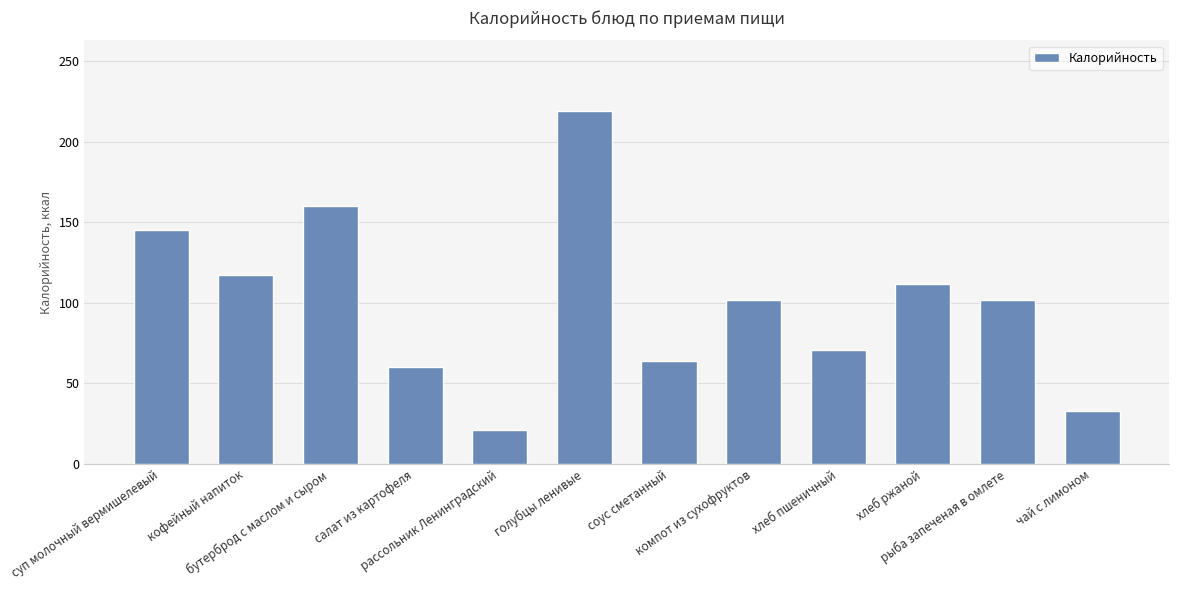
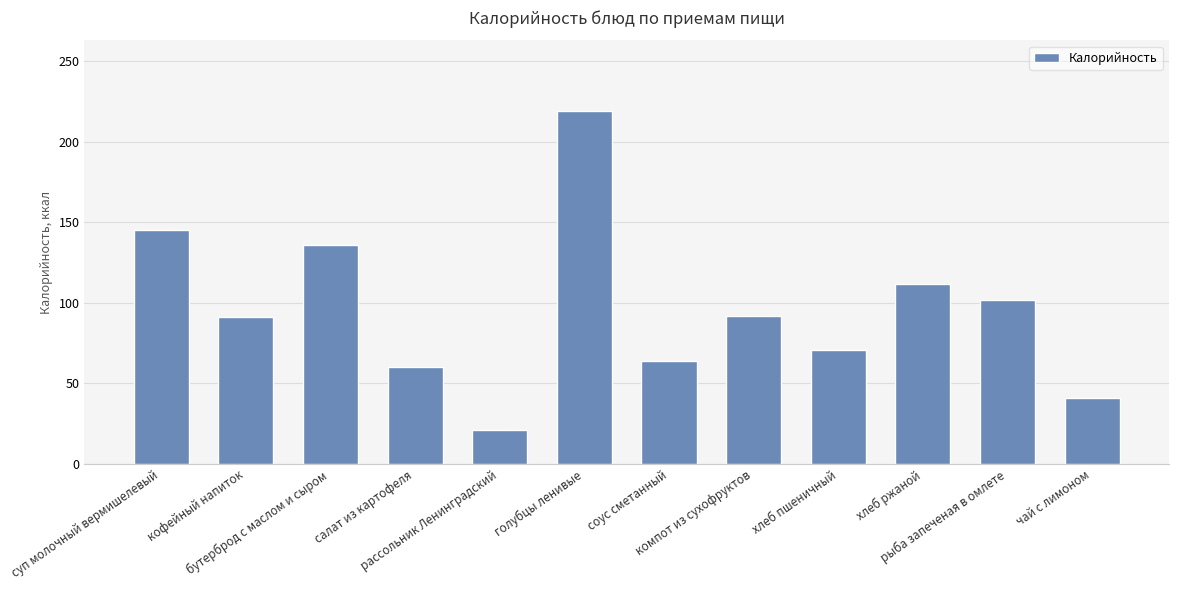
кофейный напиток: 117 -> 91
бутерброд с маслом и сыром: 160 -> 136
компот из сухофруктов: 102 -> 92
чай с лимоном: 33 -> 41
